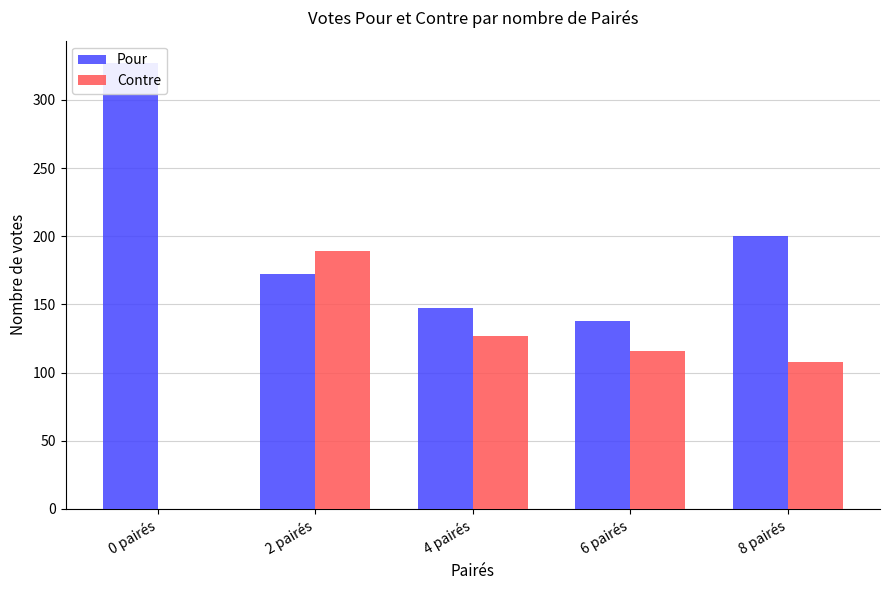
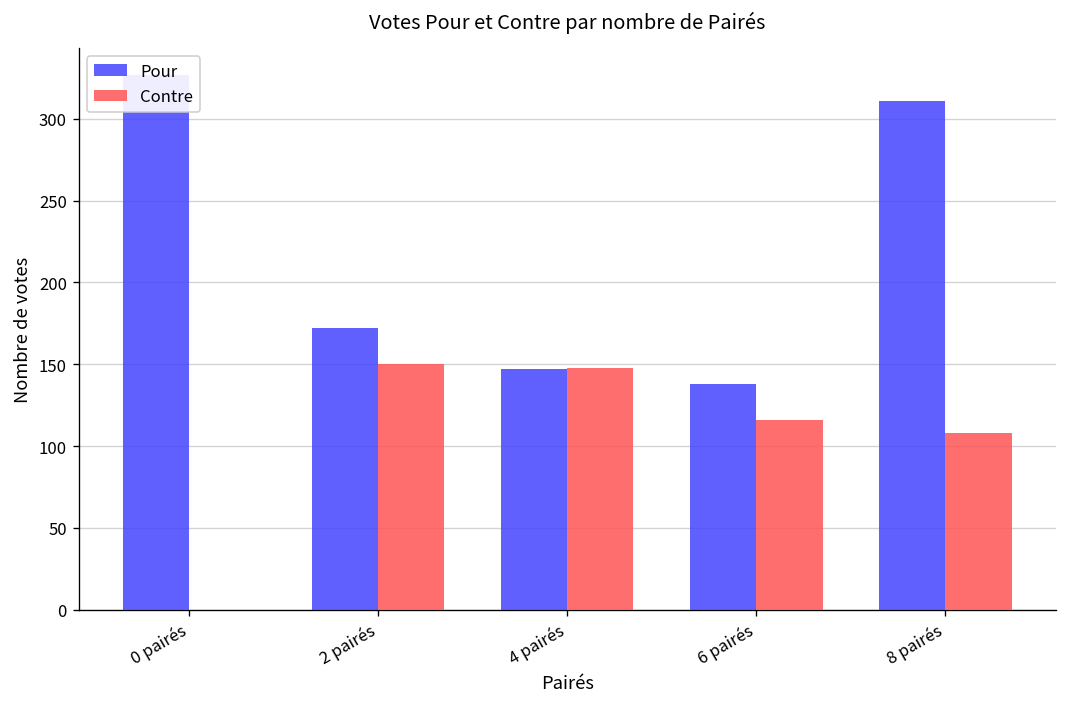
Contre, 2 pairés: 189 -> 150
Contre, 4 pairés: 127 -> 148
Pour, 8 pairés: 200 -> 311
